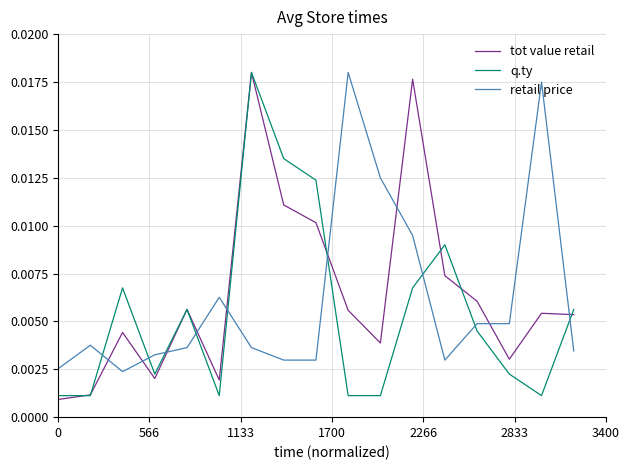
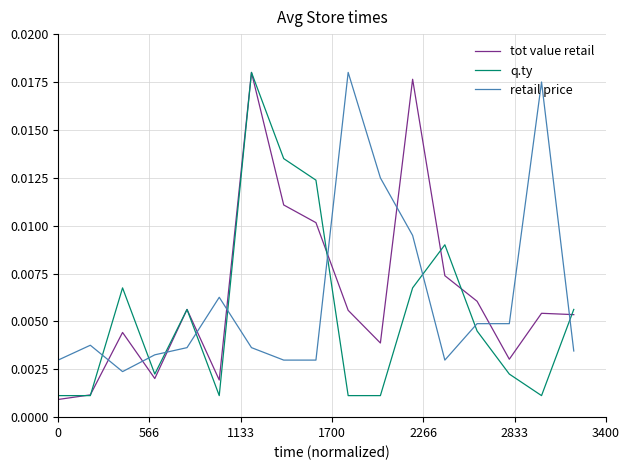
retail price, 0: 0.0025 -> 0.0030
